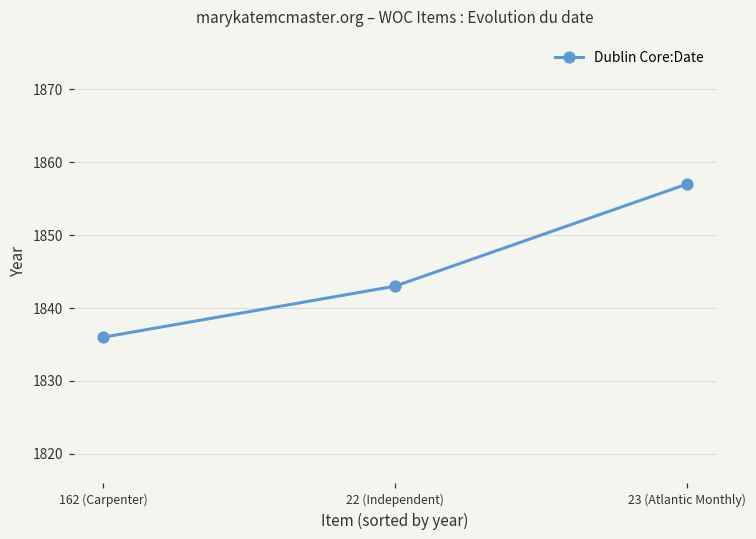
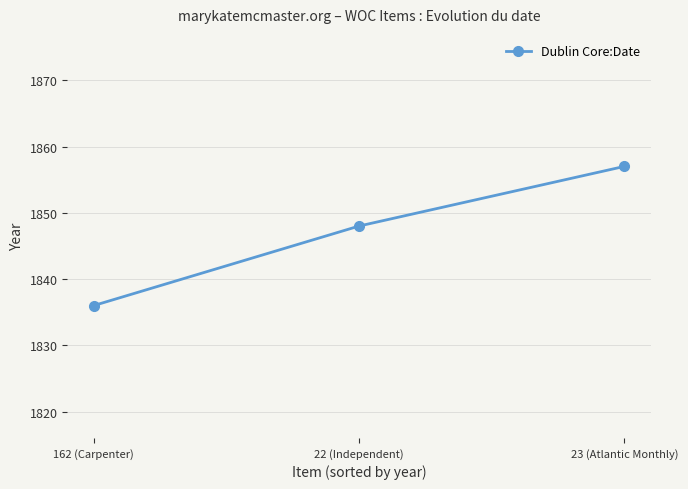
22 (Independent): 1843 -> 1848
